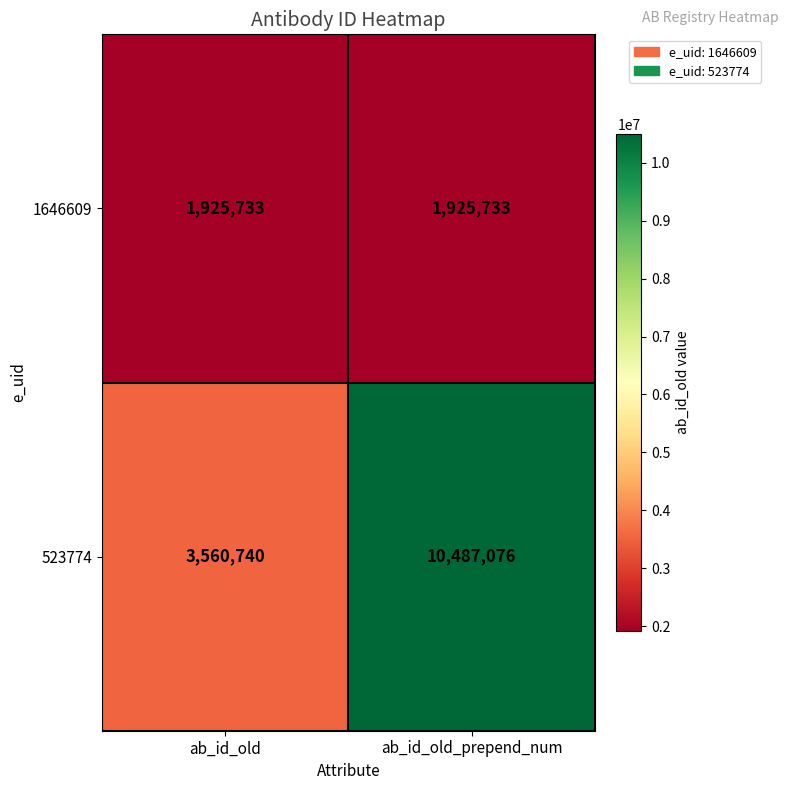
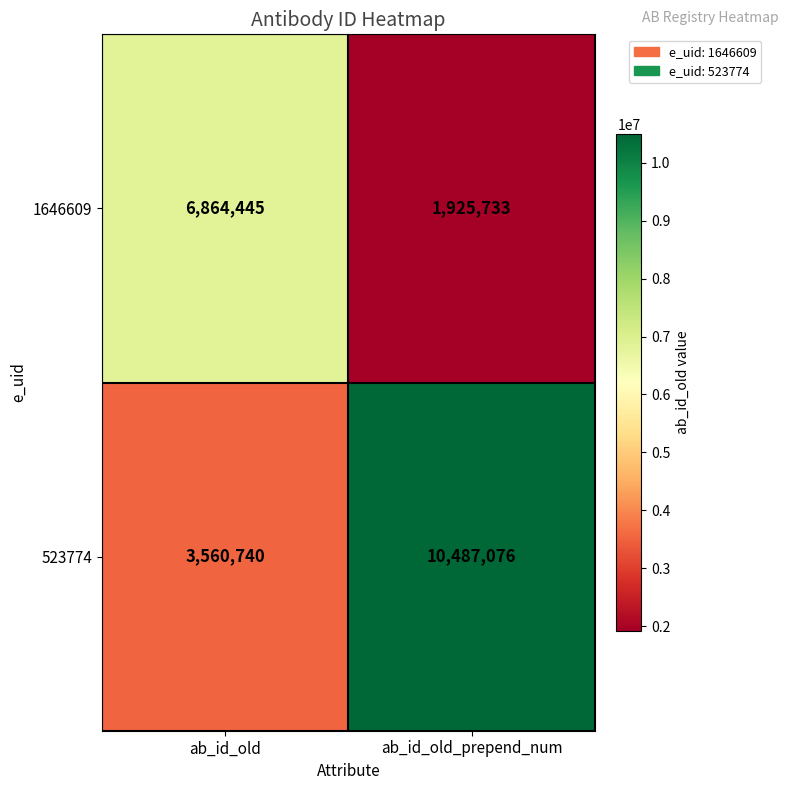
1646609, ab_id_old: 1,925,733 -> 6,864,445
